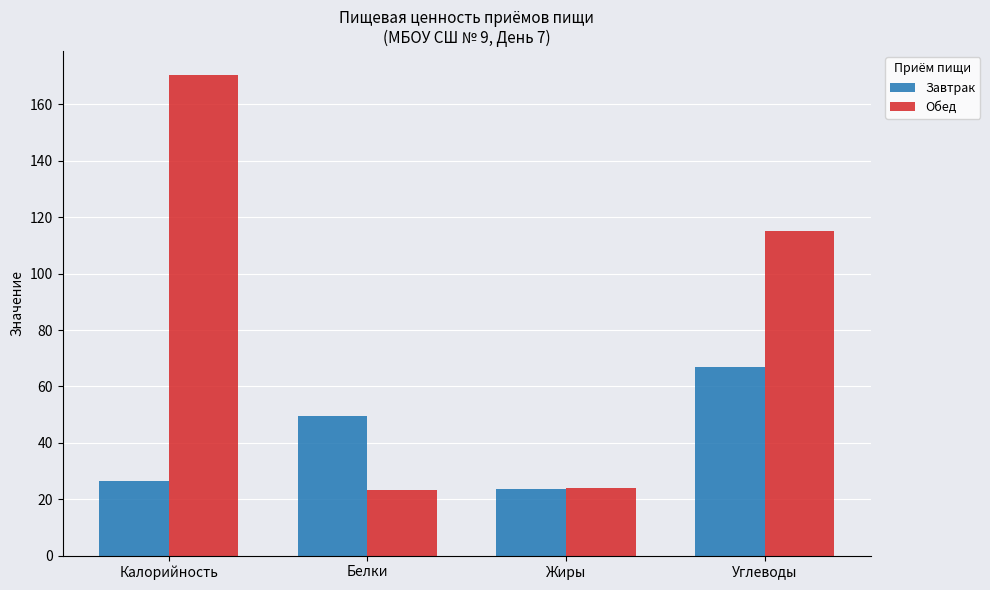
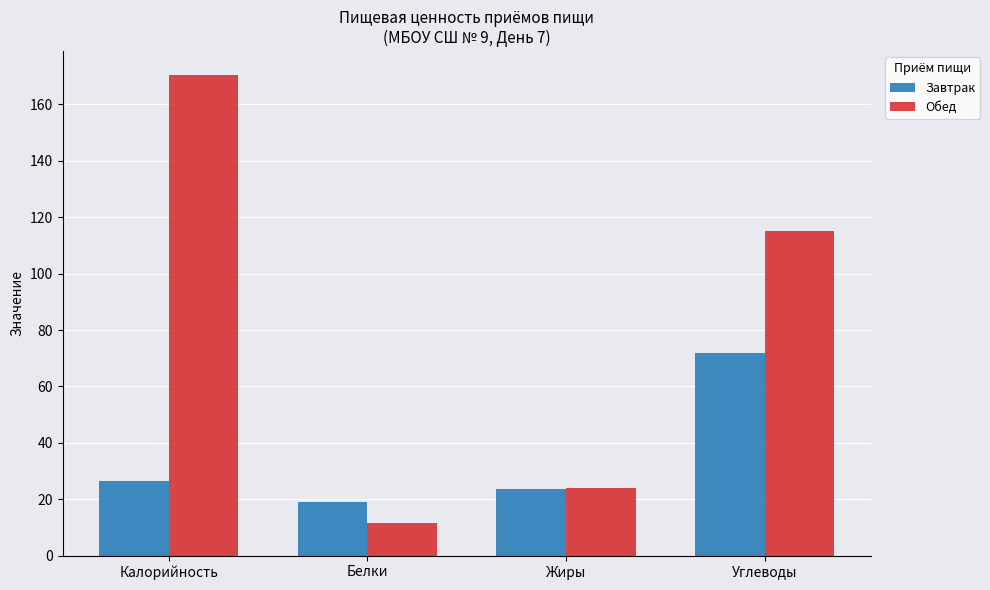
Завтрак, Белки: 50 -> 19
Обед, Белки: 23 -> 11
Завтрак, Углеводы: 67 -> 72
